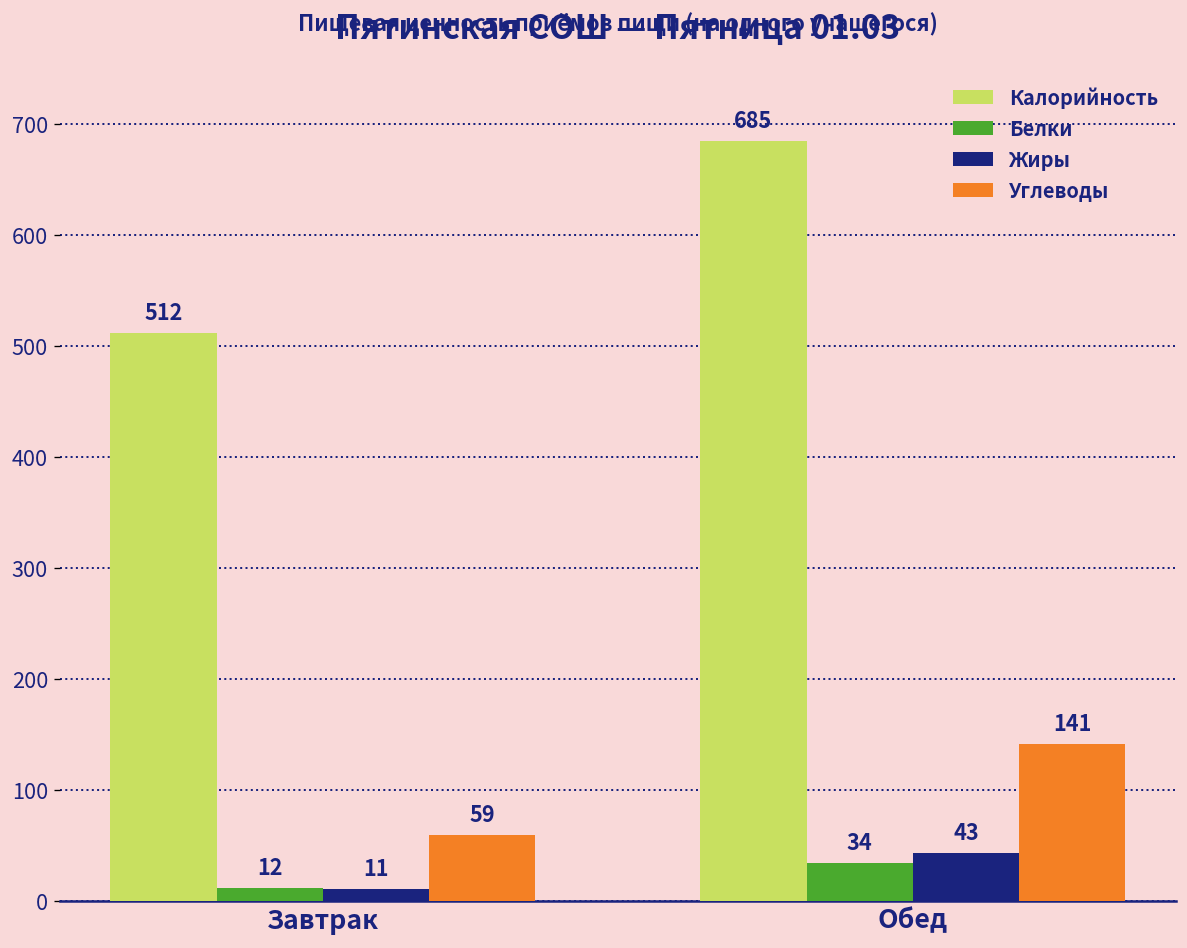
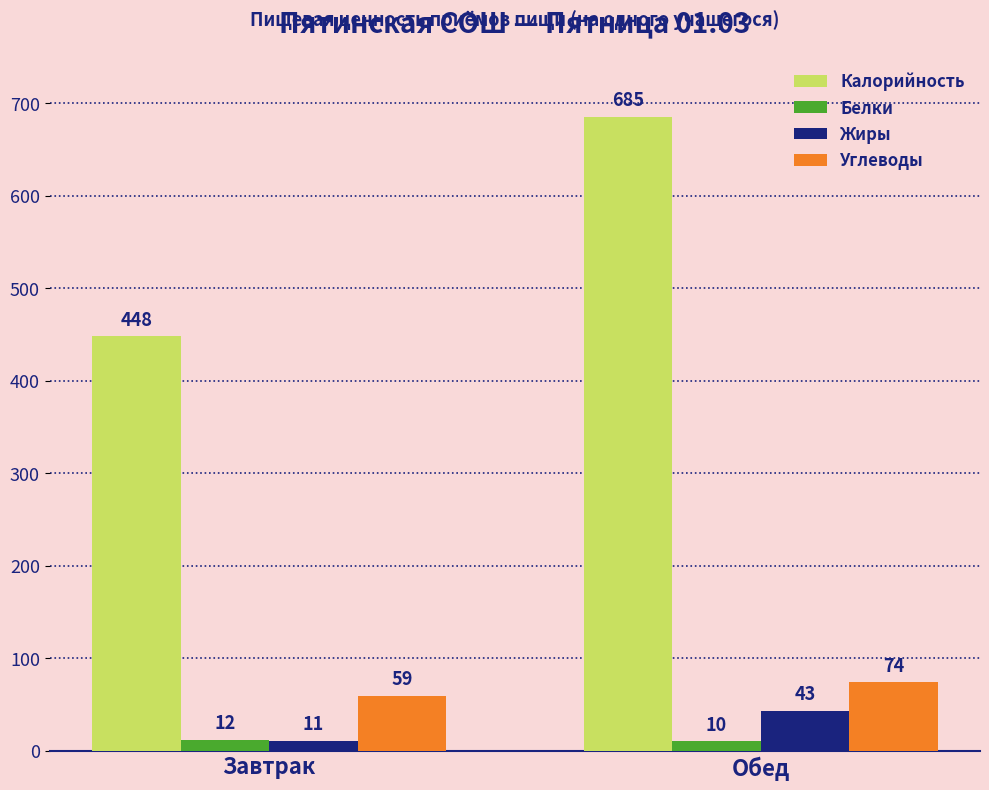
Калорийность, Завтрак: 512 -> 448
Белки, Обед: 34 -> 10
Углеводы, Обед: 141 -> 74
